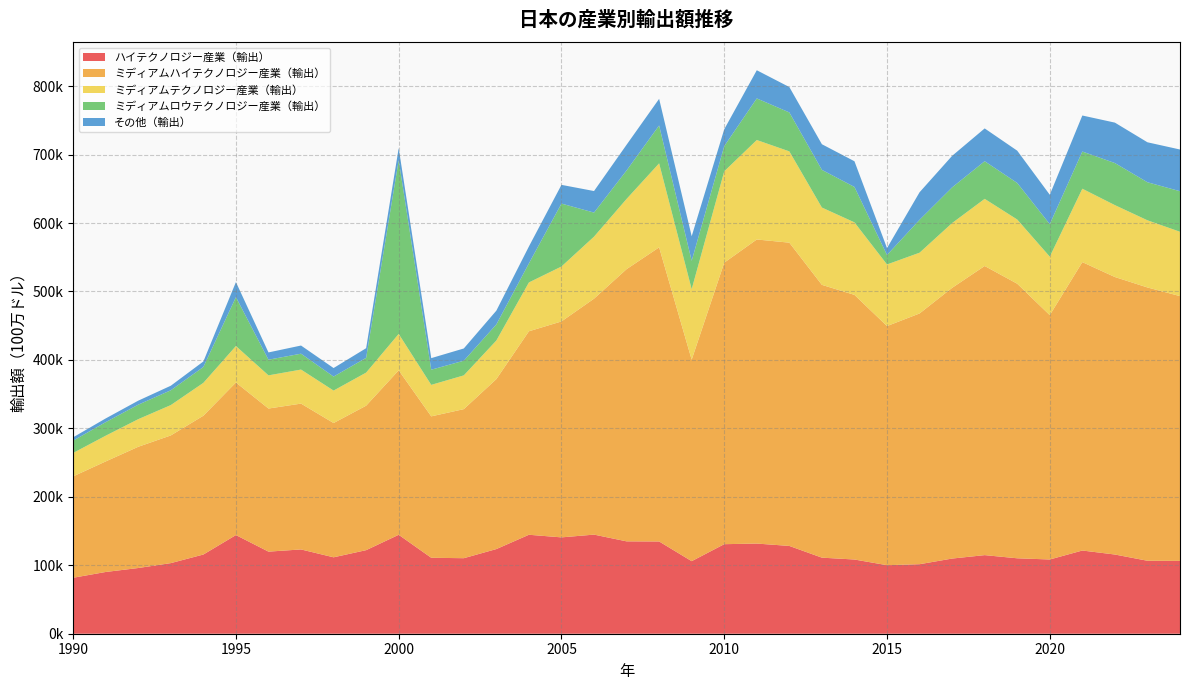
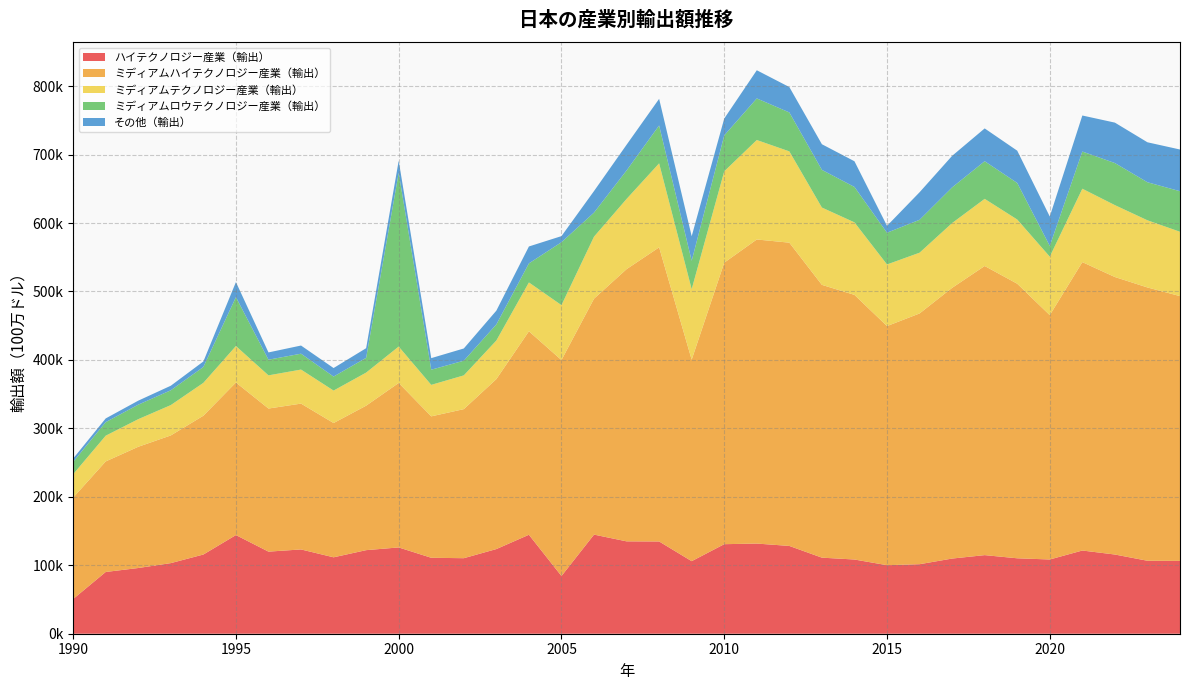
ハイテクノロジー産業（輸出）, 1990: 80000 -> 50000
ハイテクノロジー産業（輸出）, 2000: 140000 -> 130000
ハイテクノロジー産業（輸出）, 2005: 140000 -> 80000
その他（輸出）, 2005: 30000 -> 10000
ミディアムロウテクノロジー産業（輸出）, 2010: 40000 -> 50000
ミディアムロウテクノロジー産業（輸出）, 2015: 10000 -> 50000
ミディアムロウテクノロジー産業（輸出）, 2020: 50000 -> 20000
